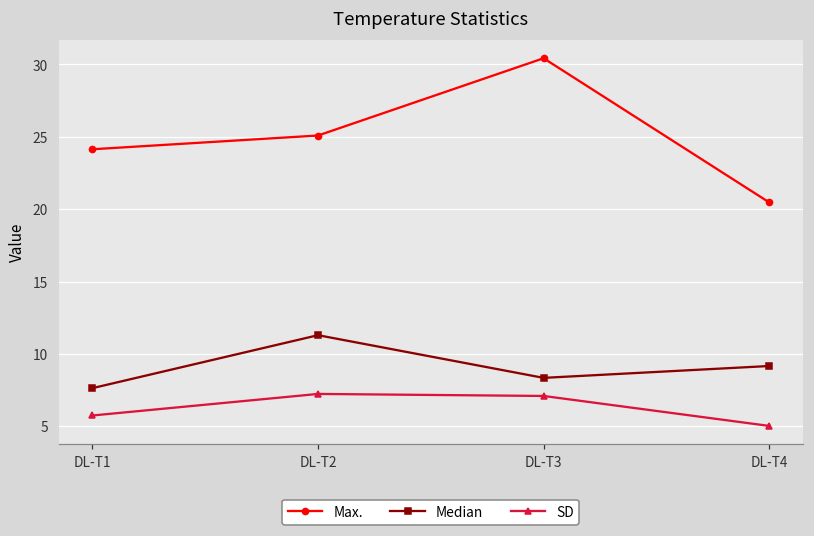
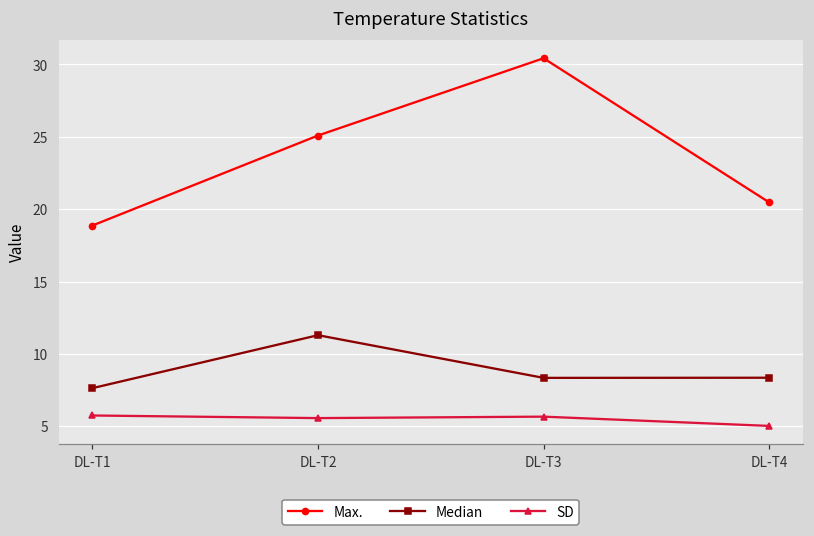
Max., DL-T1: 24.1 -> 18.9
SD, DL-T2: 7.2 -> 5.6
SD, DL-T3: 7.1 -> 5.7
Median, DL-T4: 9.2 -> 8.4
